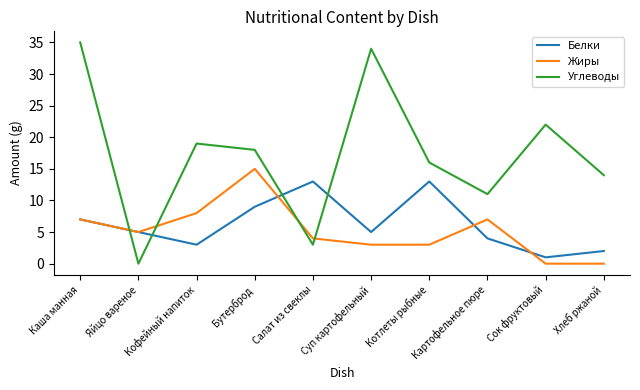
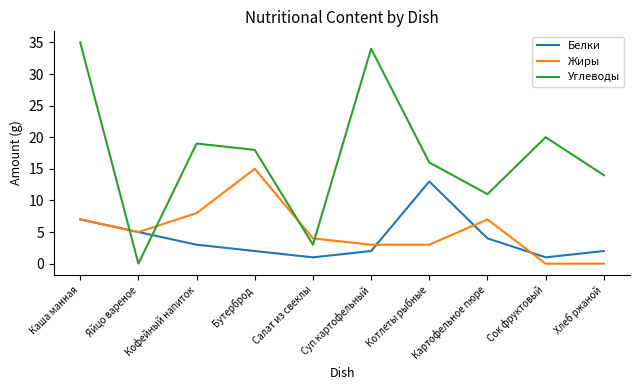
Белки, Бутерброд: 9 -> 2
Белки, Салат из свеклы: 13 -> 1
Белки, Суп картофельный: 5 -> 2
Углеводы, Сок фруктовый: 22 -> 20
